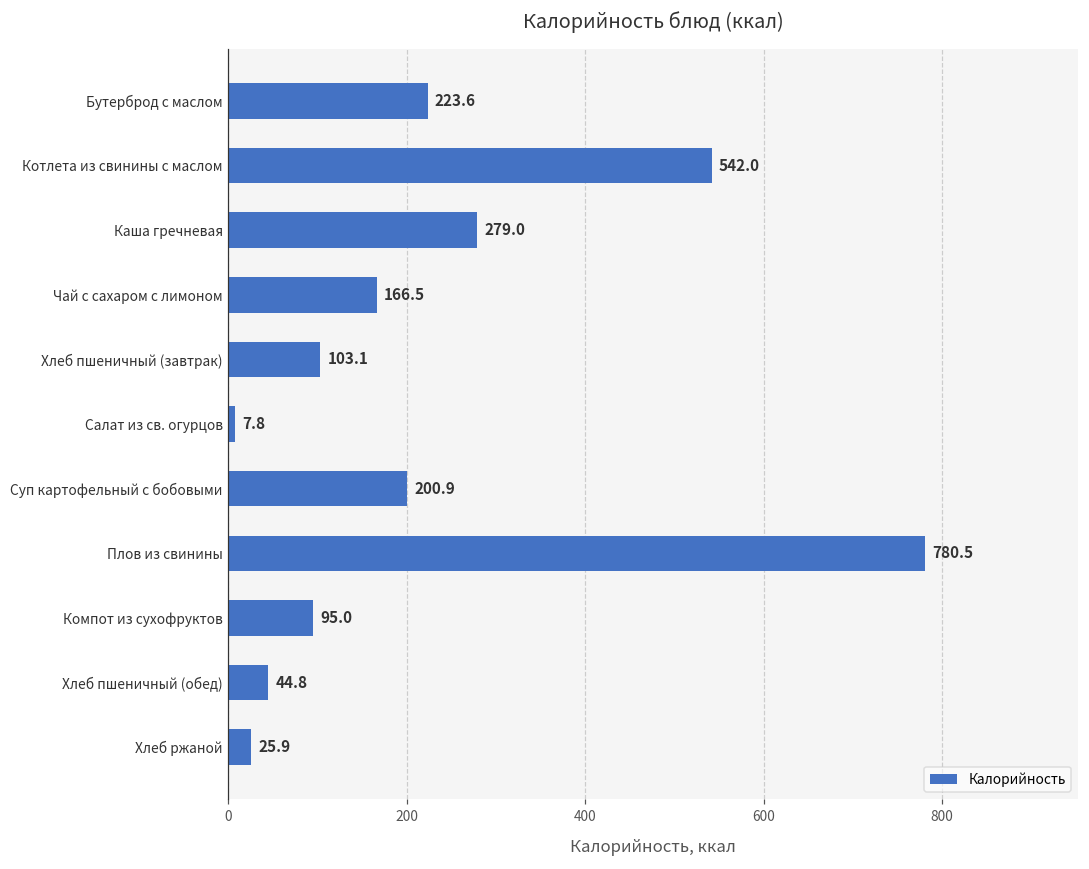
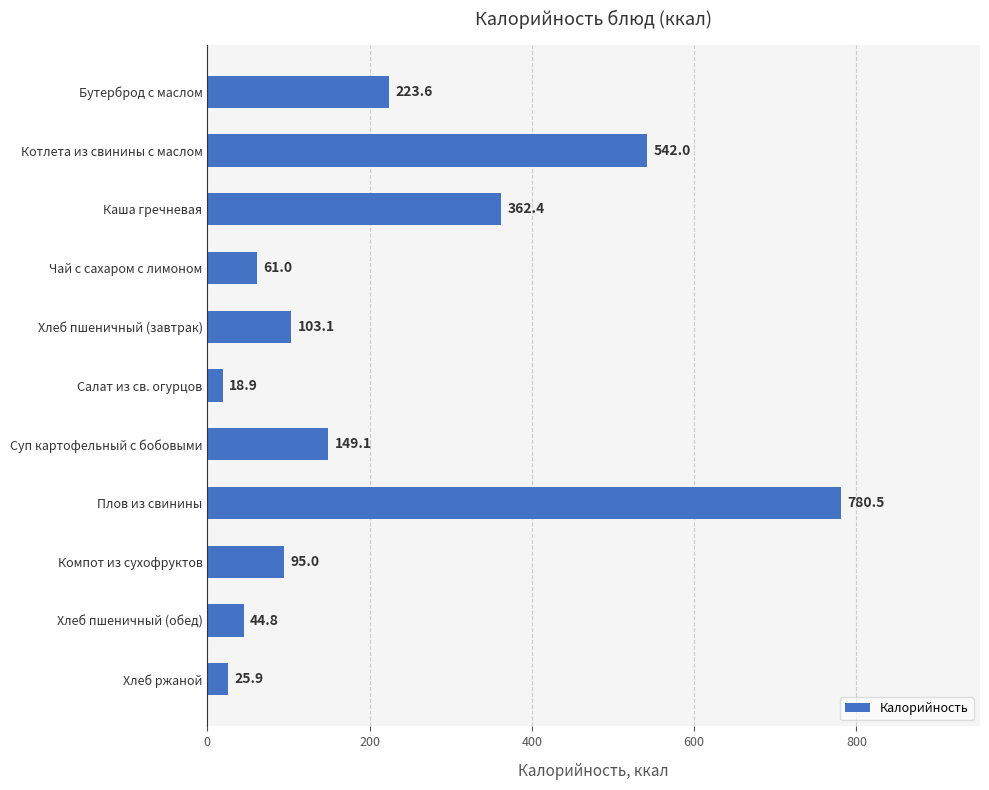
Каша гречневая: 279.0 -> 362.4
Чай с сахаром с лимоном: 166.5 -> 61.0
Салат из св. огурцов: 7.8 -> 18.9
Суп картофельный с бобовыми: 200.9 -> 149.1
